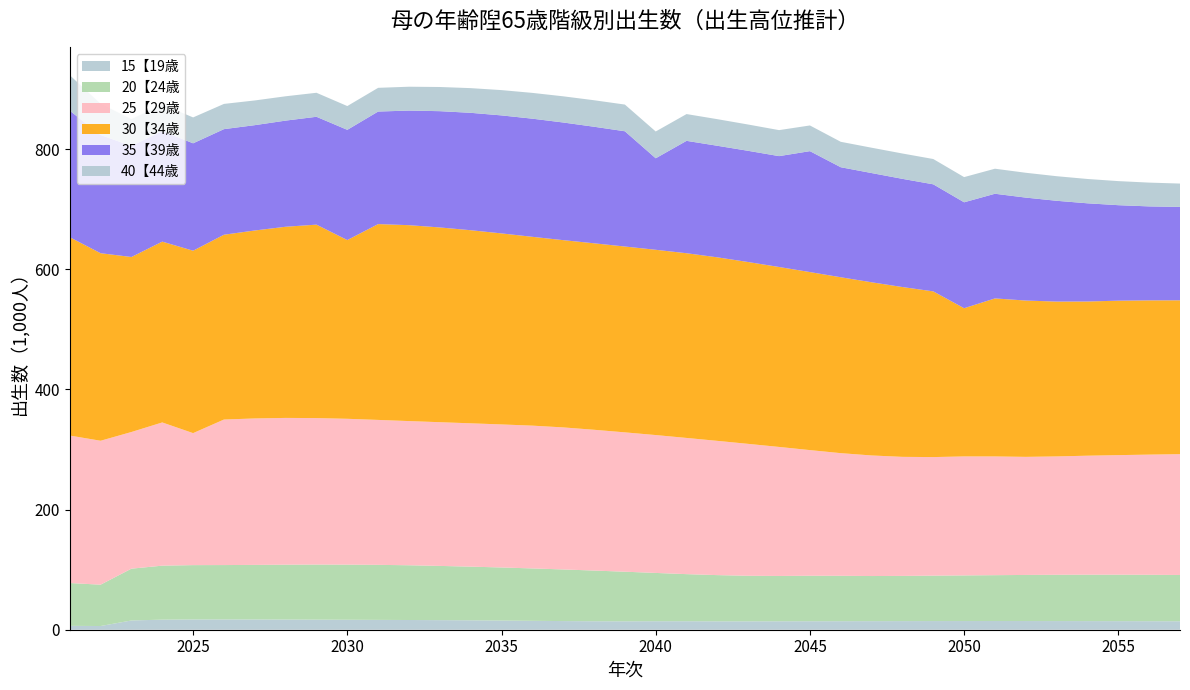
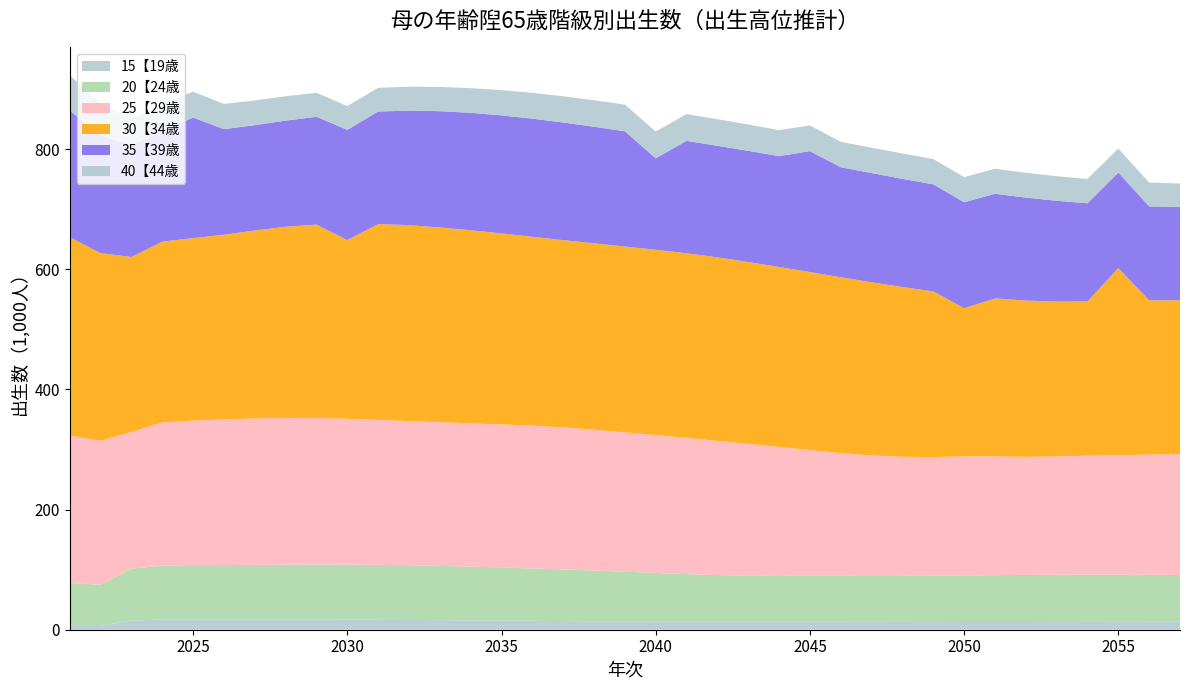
25【29歳, 2025: 220 -> 240
35【39歳, 2025: 180 -> 200
30【34歳, 2055: 260 -> 310
